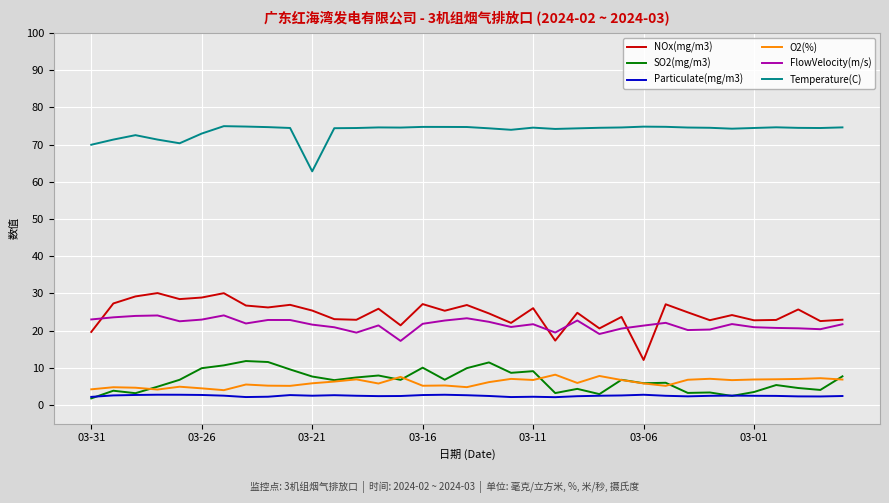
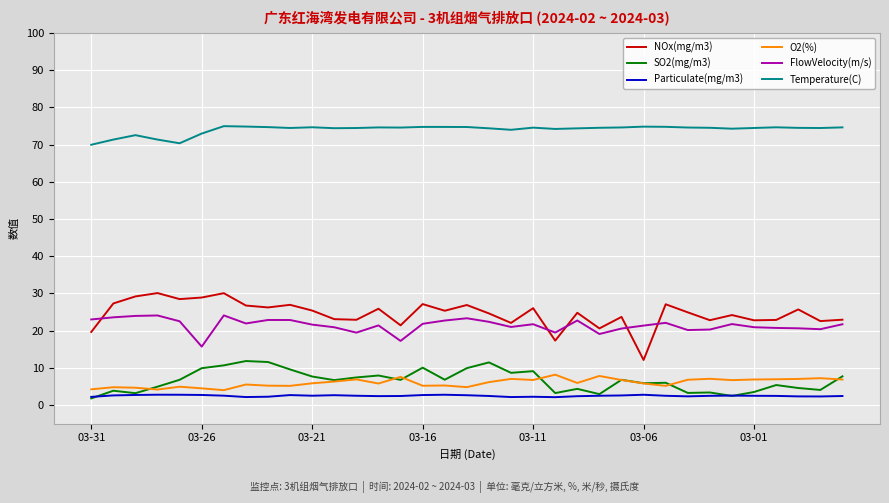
FlowVelocity(m/s), 03-26: 23 -> 16
Temperature(C), 03-21: 63 -> 75
